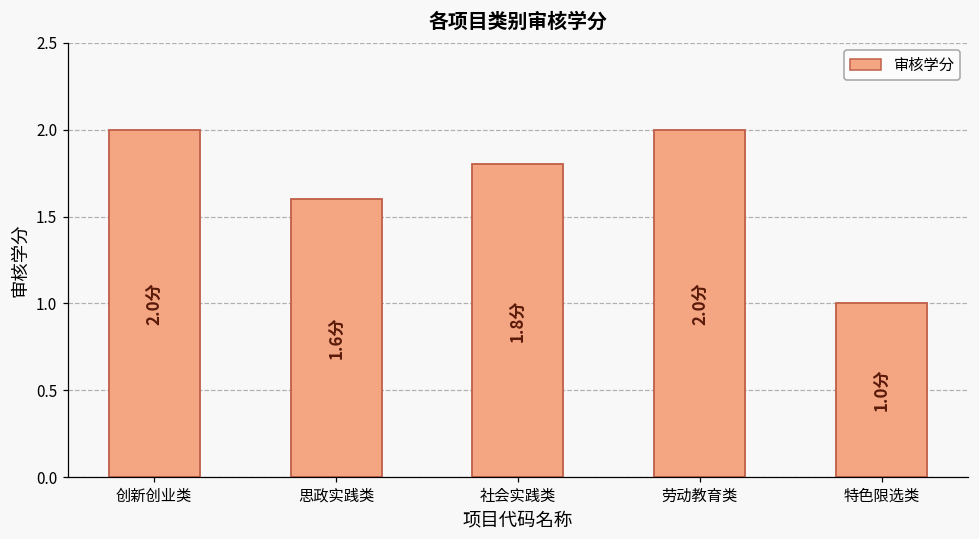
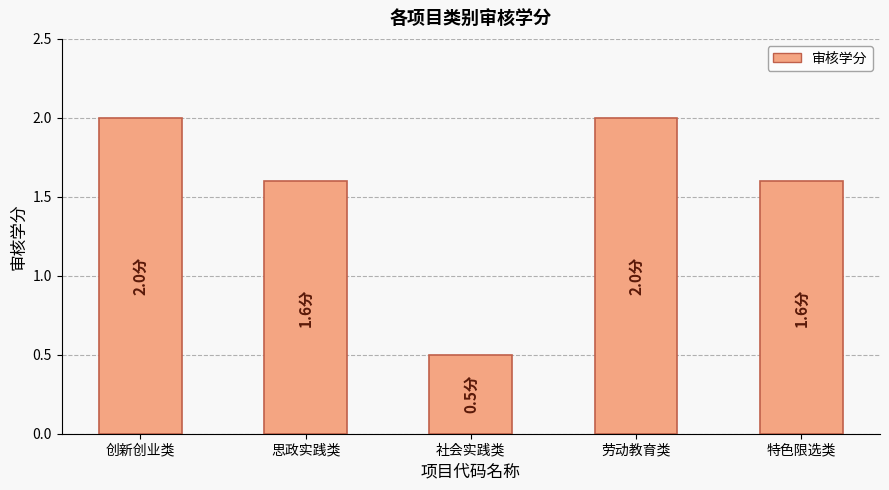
社会实践类: 1.8分 -> 0.5分
特色限选类: 1.0分 -> 1.6分
